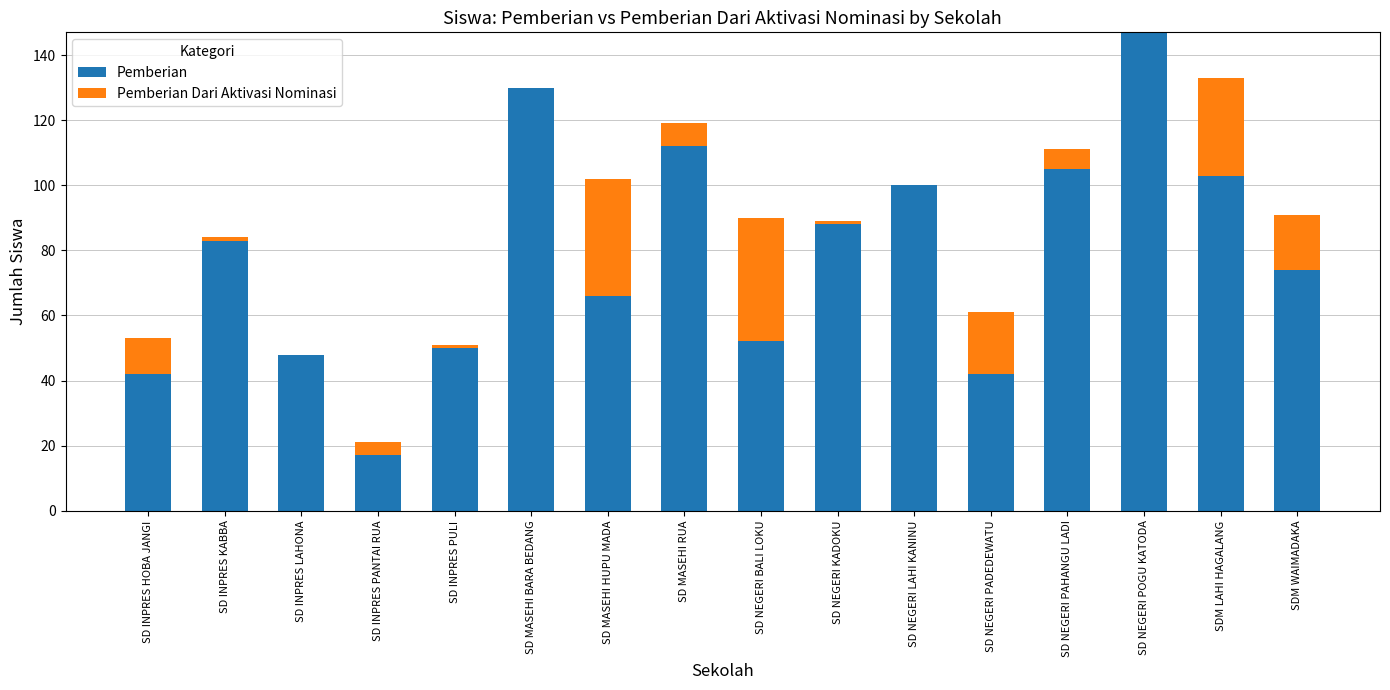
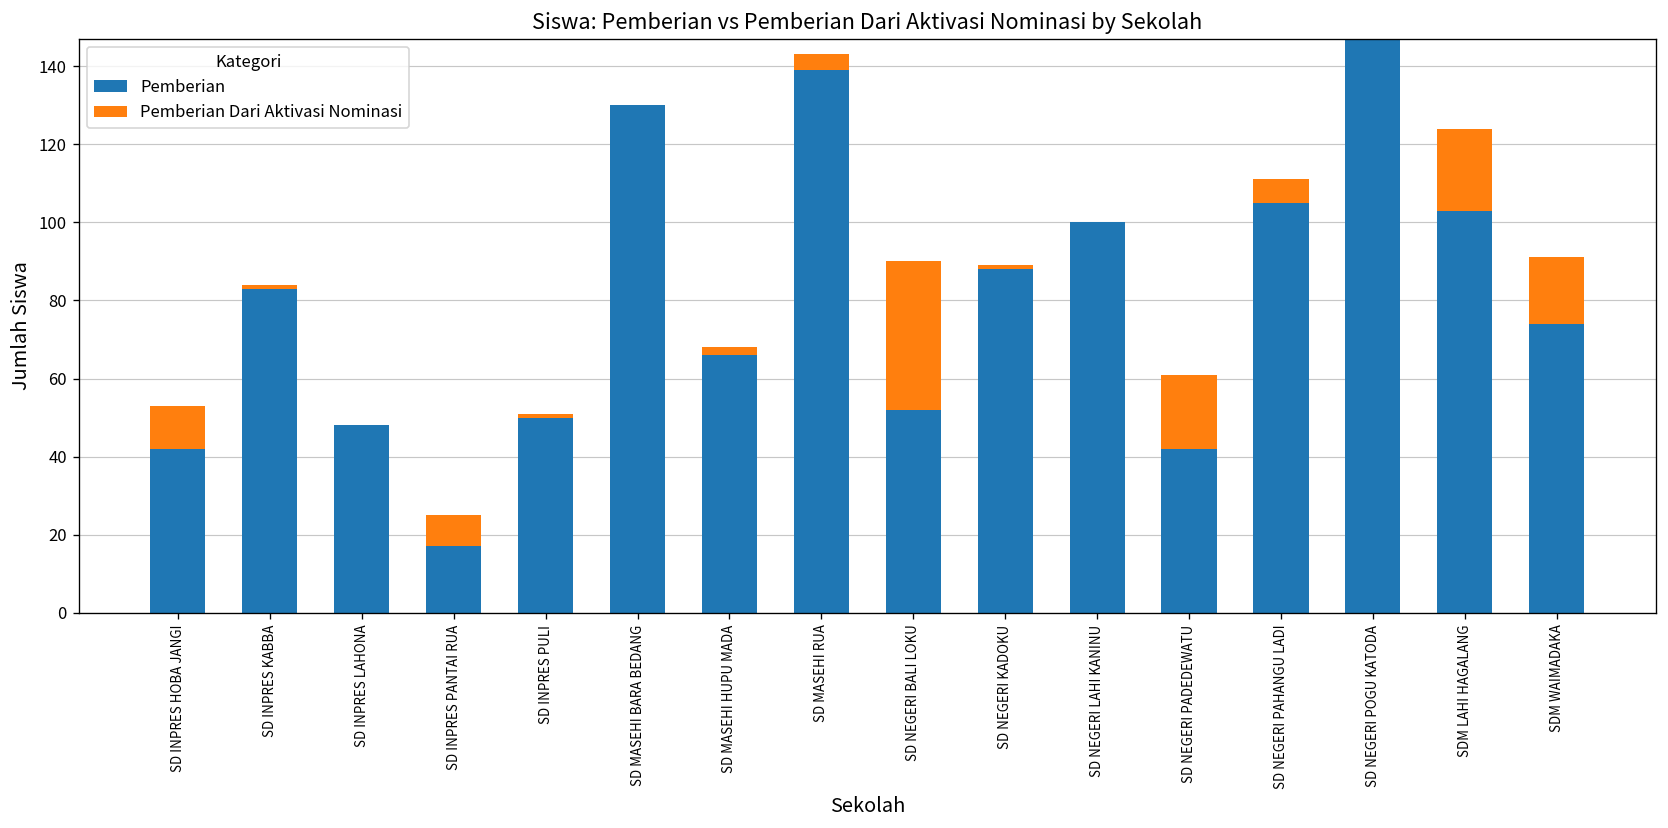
Pemberian Dari Aktivasi Nominasi, SD INPRES PANTAI RUA: 4 -> 8
Pemberian Dari Aktivasi Nominasi, SD MASEHI HUPU MADA: 36 -> 2
Pemberian, SD MASEHI RUA: 112 -> 139
Pemberian Dari Aktivasi Nominasi, SD MASEHI RUA: 7 -> 4
Pemberian Dari Aktivasi Nominasi, SDM LAHI HAGALANG: 30 -> 21
